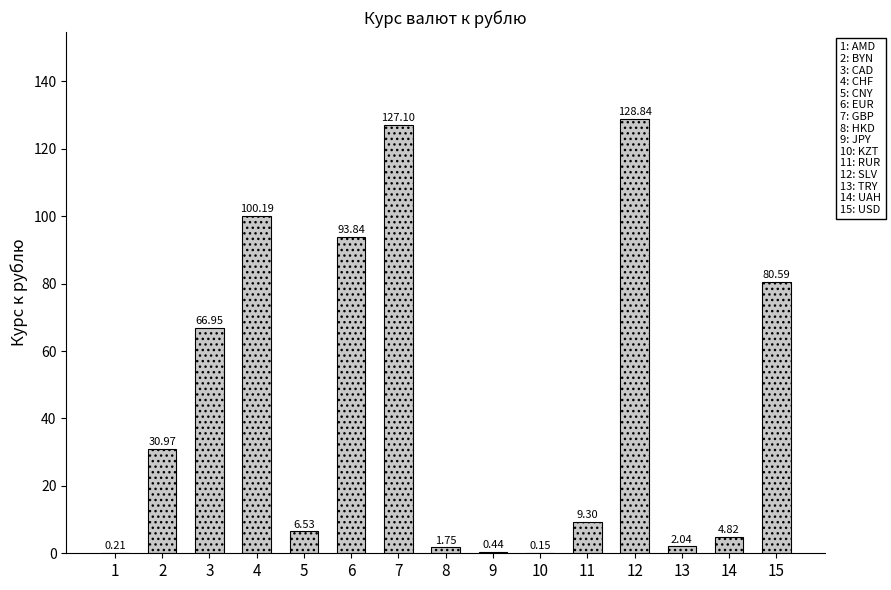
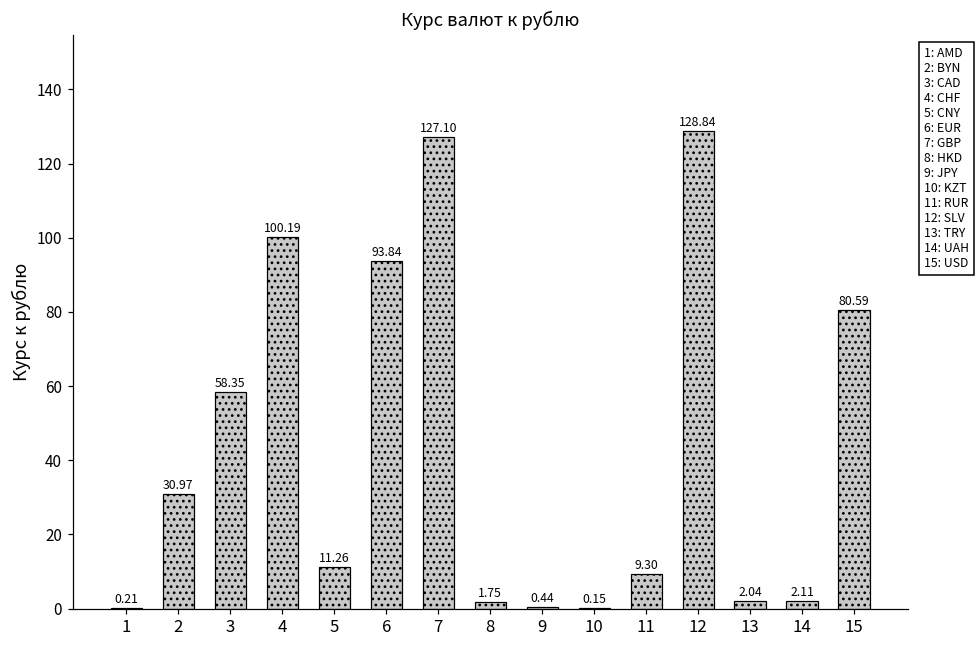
3: 66.95 -> 58.35
5: 6.53 -> 11.26
14: 4.82 -> 2.11
